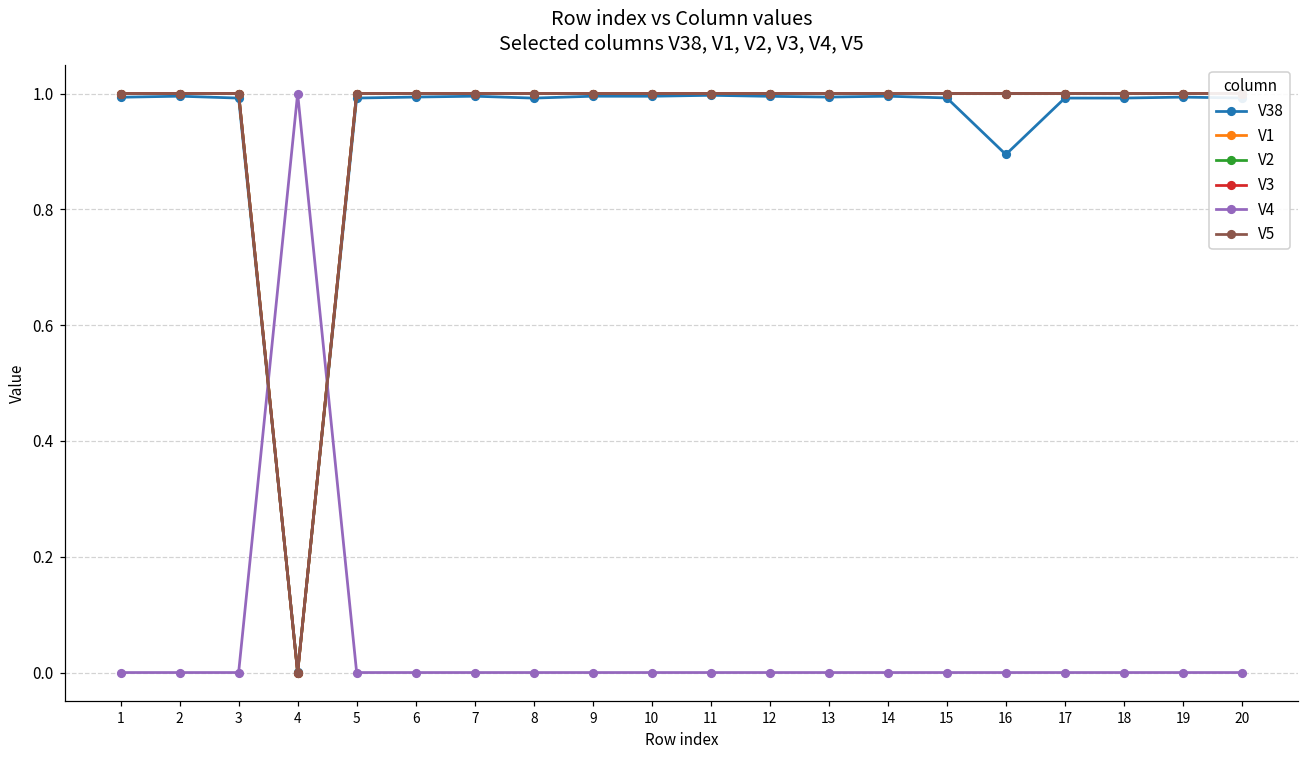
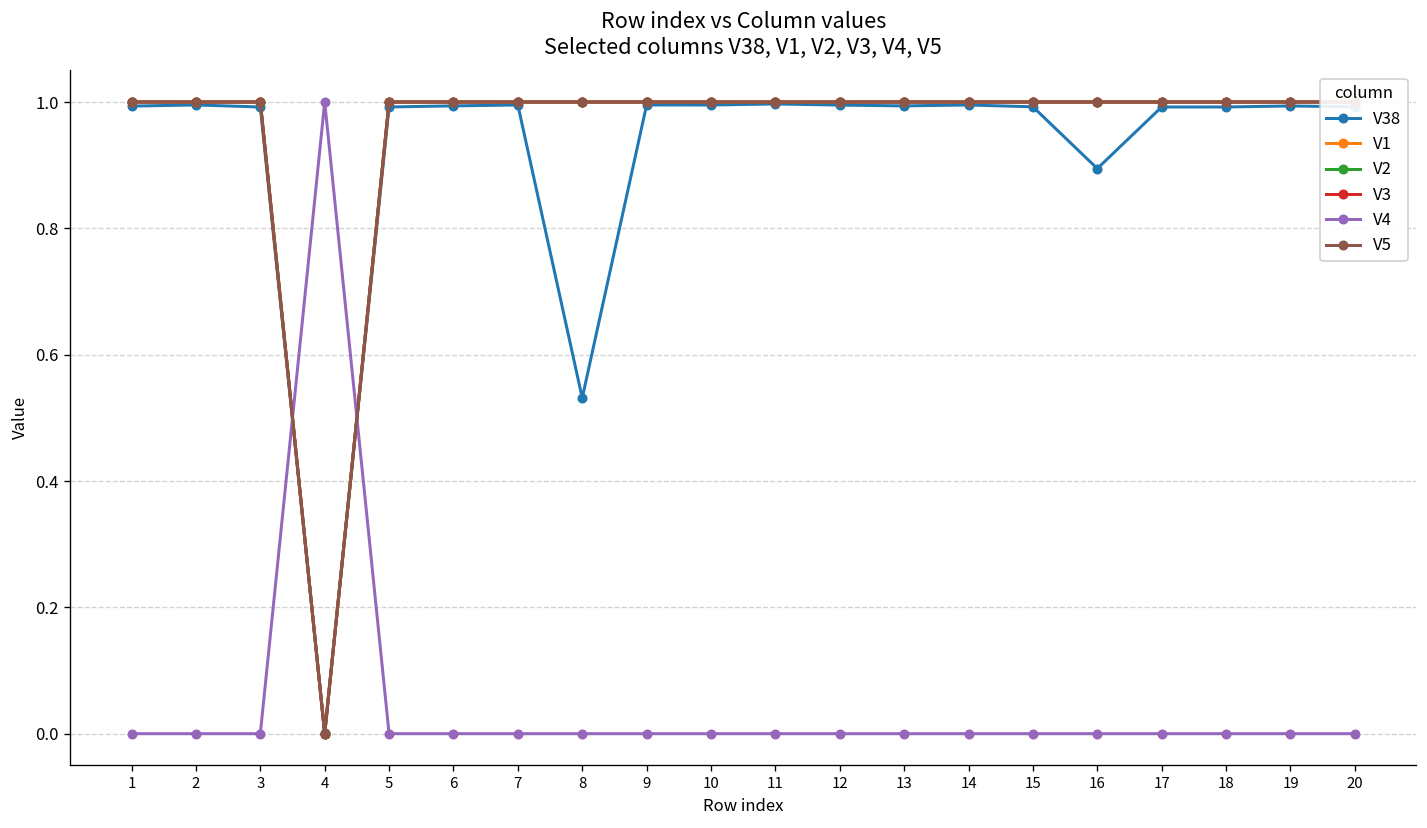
V38, 8: 0.99 -> 0.53
